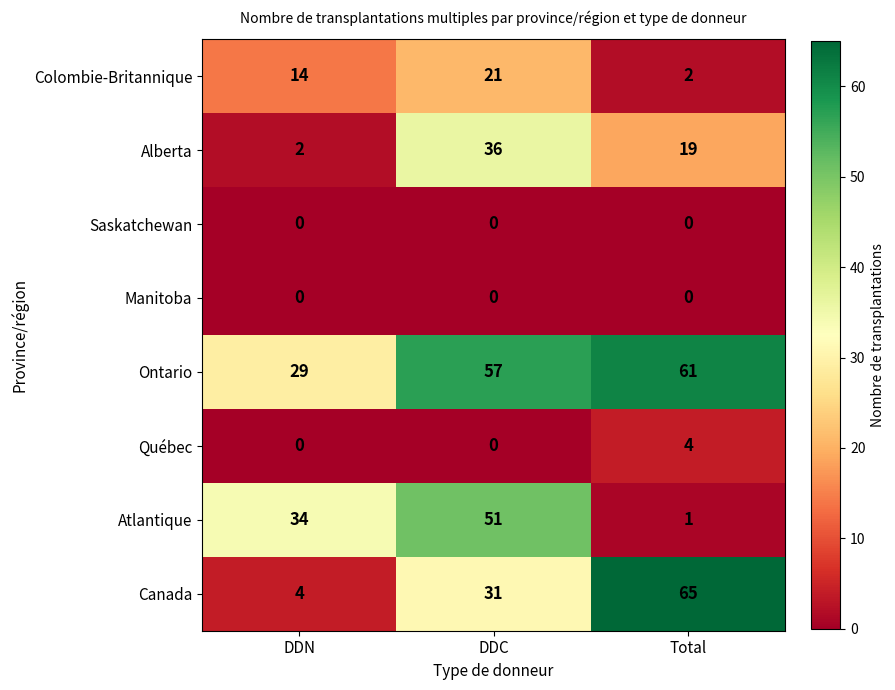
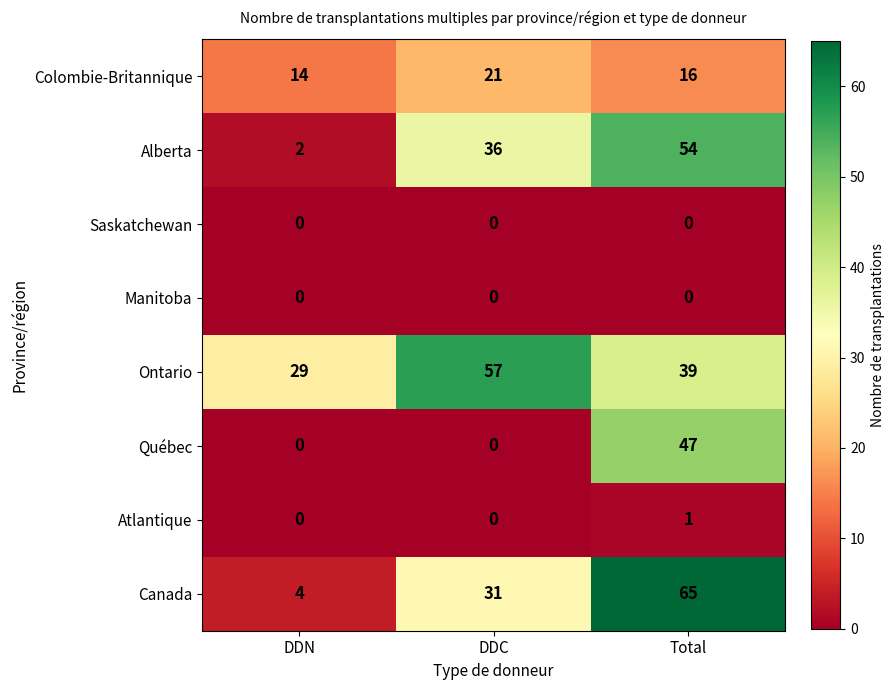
Colombie-Britannique, Total: 2 -> 16
Alberta, Total: 19 -> 54
Ontario, Total: 61 -> 39
Québec, Total: 4 -> 47
Atlantique, DDN: 34 -> 0
Atlantique, DDC: 51 -> 0
